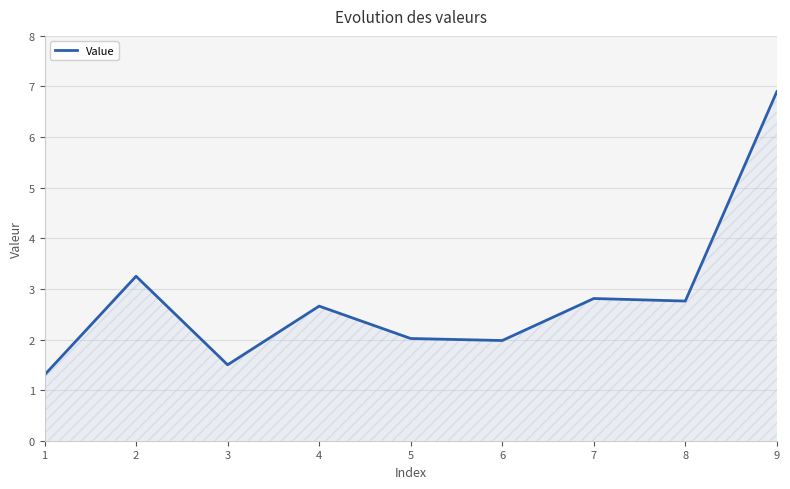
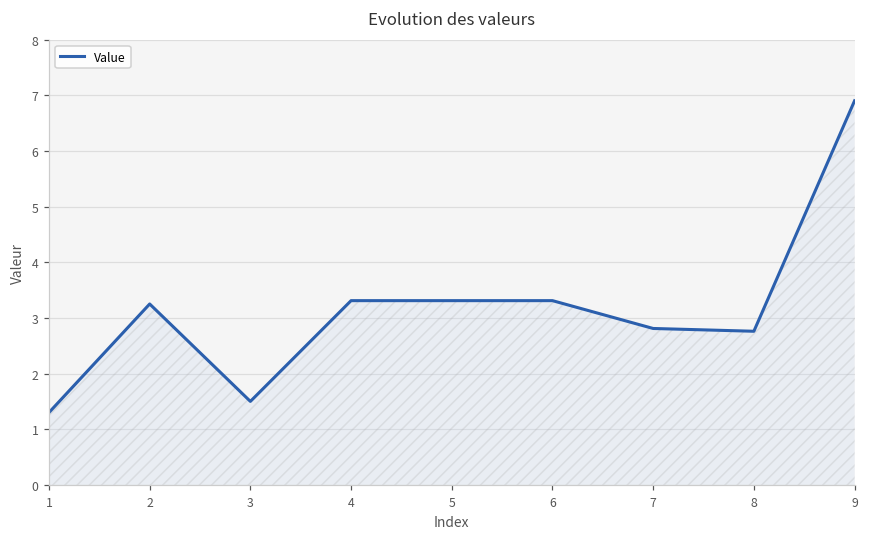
4: 2.7 -> 3.3
5: 2.0 -> 3.3
6: 2.0 -> 3.3
